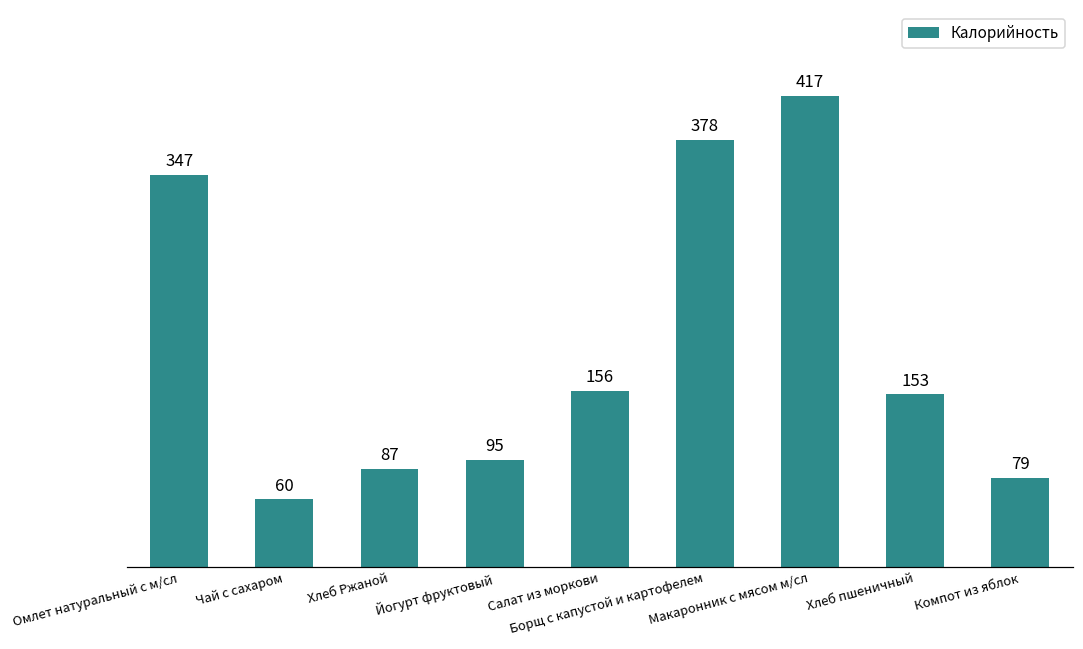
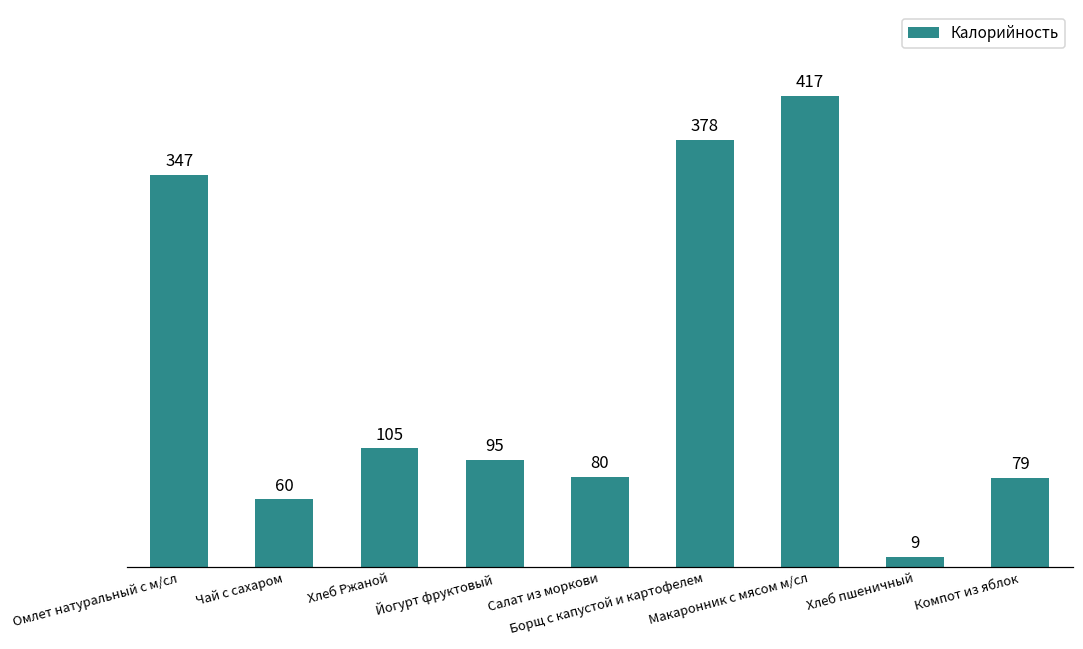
Хлеб Ржаной: 87 -> 105
Салат из моркови: 156 -> 80
Хлеб пшеничный: 153 -> 9
